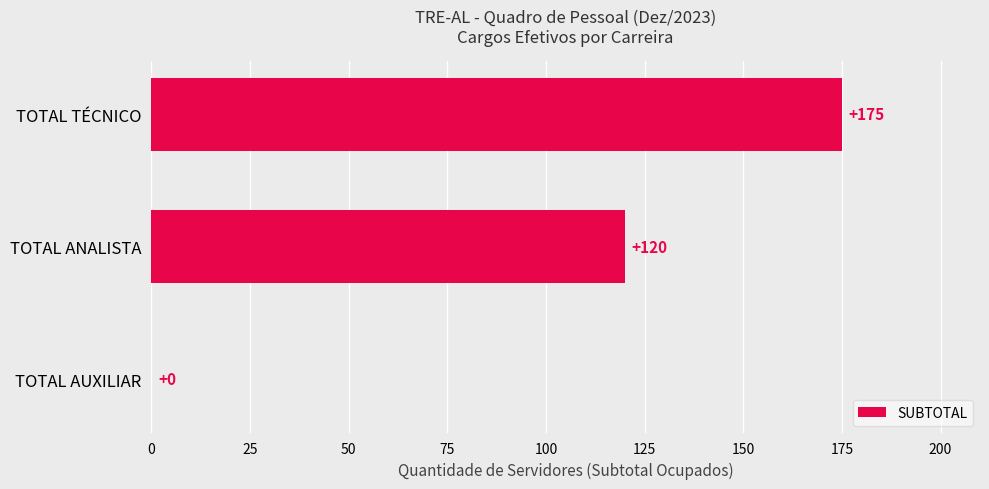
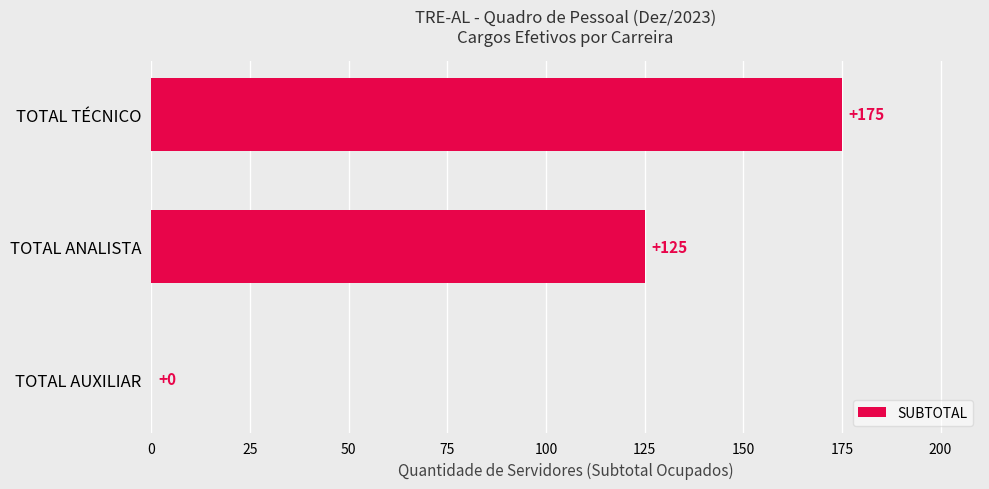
TOTAL ANALISTA: +120 -> +125
